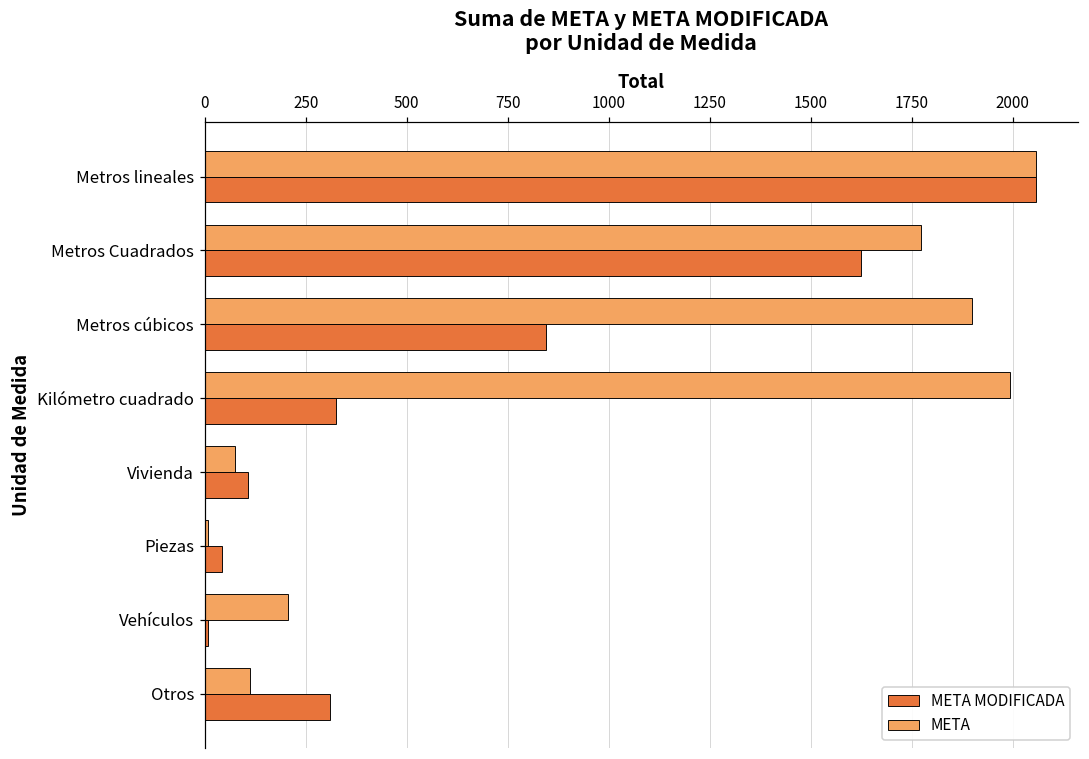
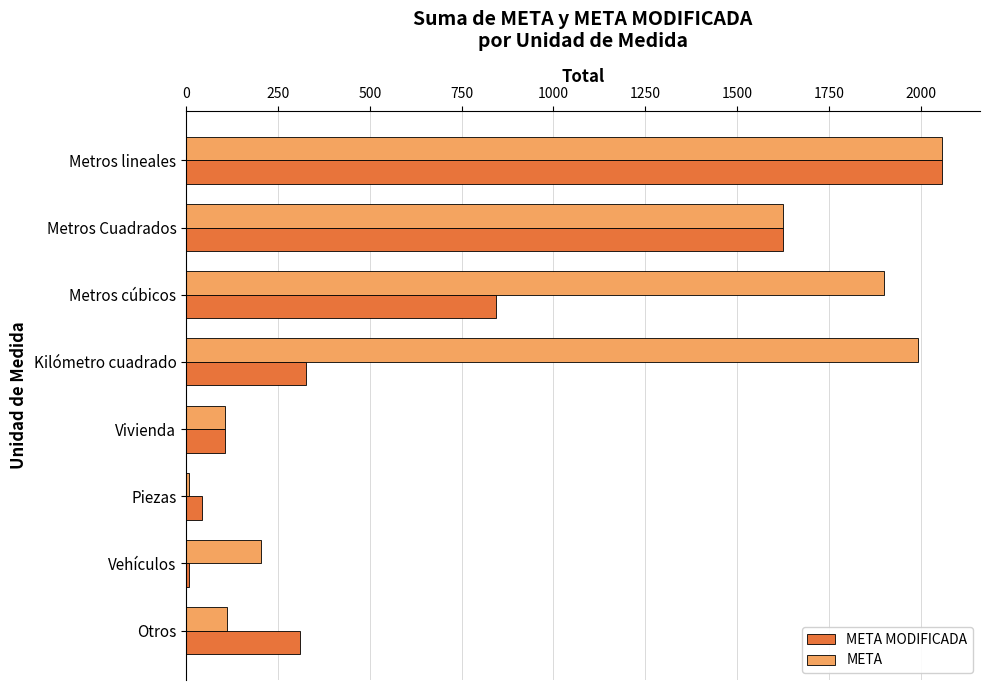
META, Metros Cuadrados: 1770 -> 1630
META, Vivienda: 70 -> 110
